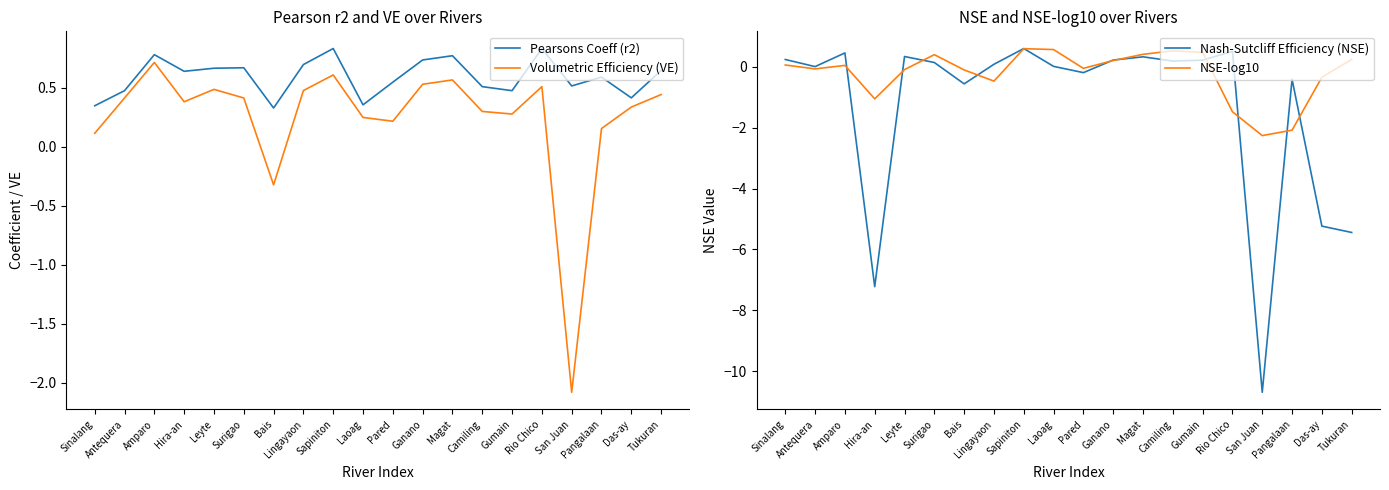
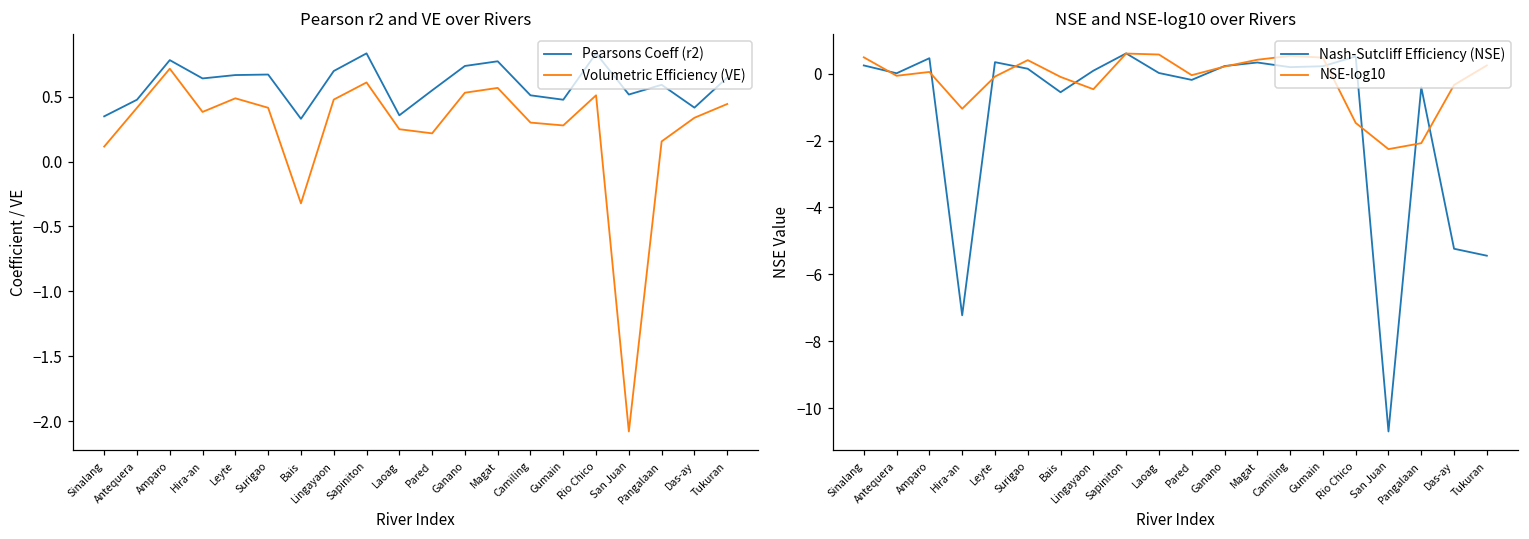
NSE and NSE-log10 over Rivers, NSE-log10, Sinalang: 0.1 -> 0.5
